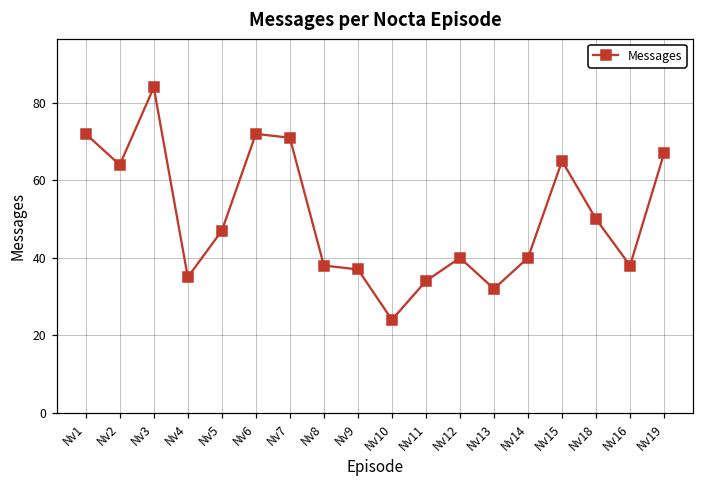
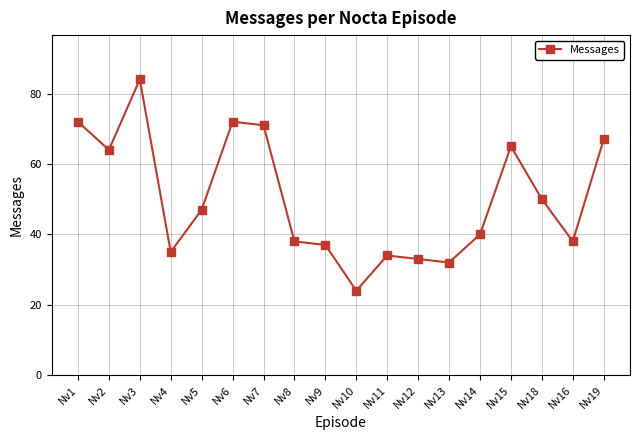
Nv12: 40 -> 33
